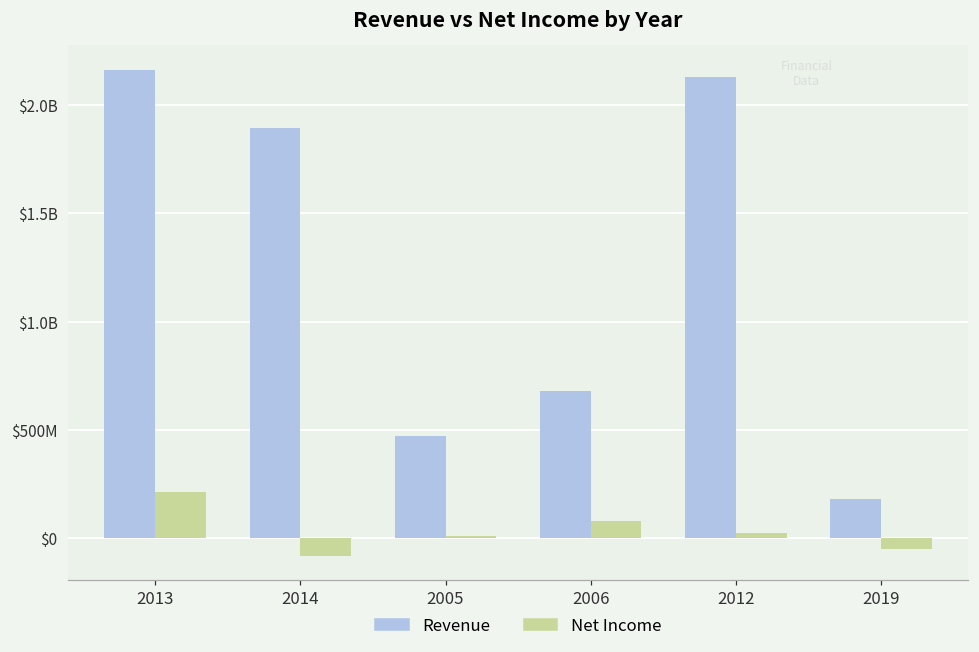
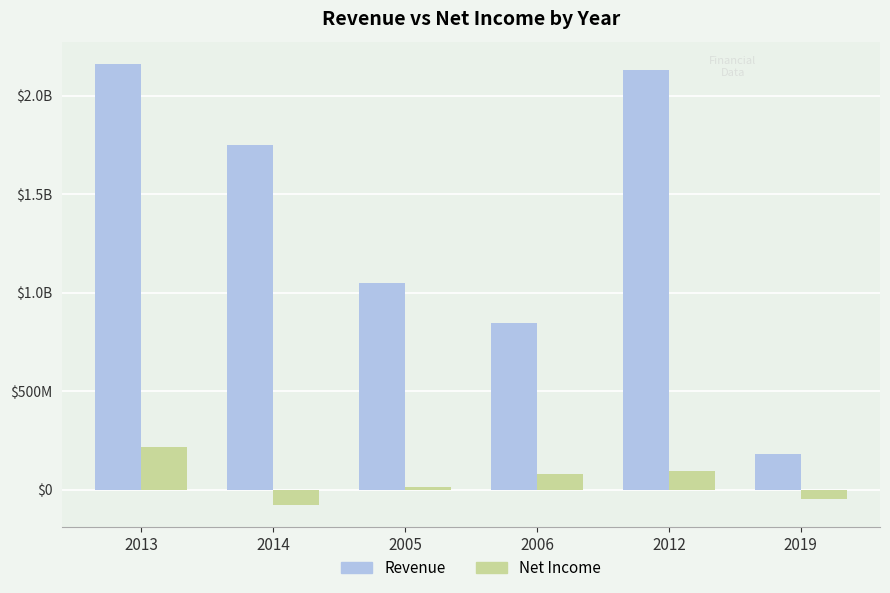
Revenue, 2014: $1900000000 -> $1750000000
Revenue, 2005: $470000000 -> $1050000000
Revenue, 2006: $680000000 -> $850000000
Net Income, 2012: $30000000 -> $100000000
